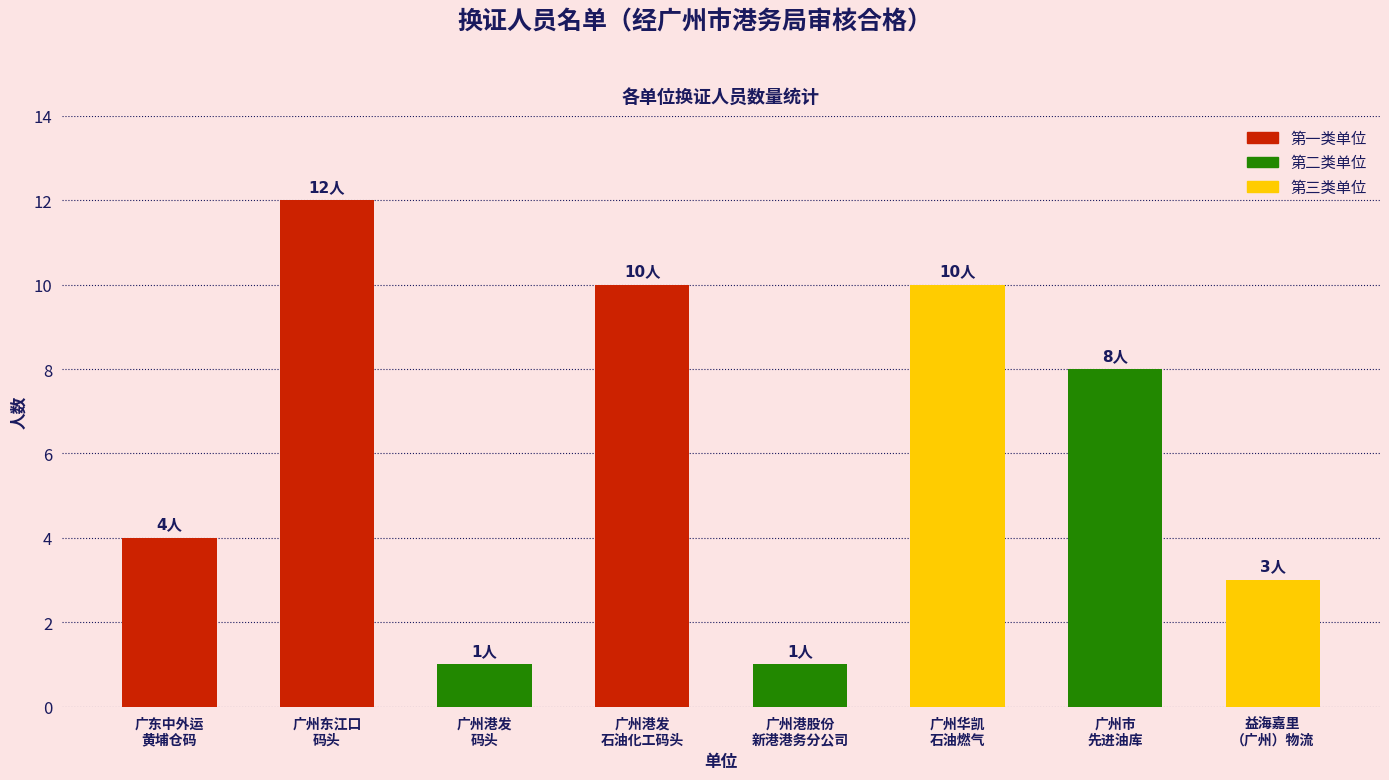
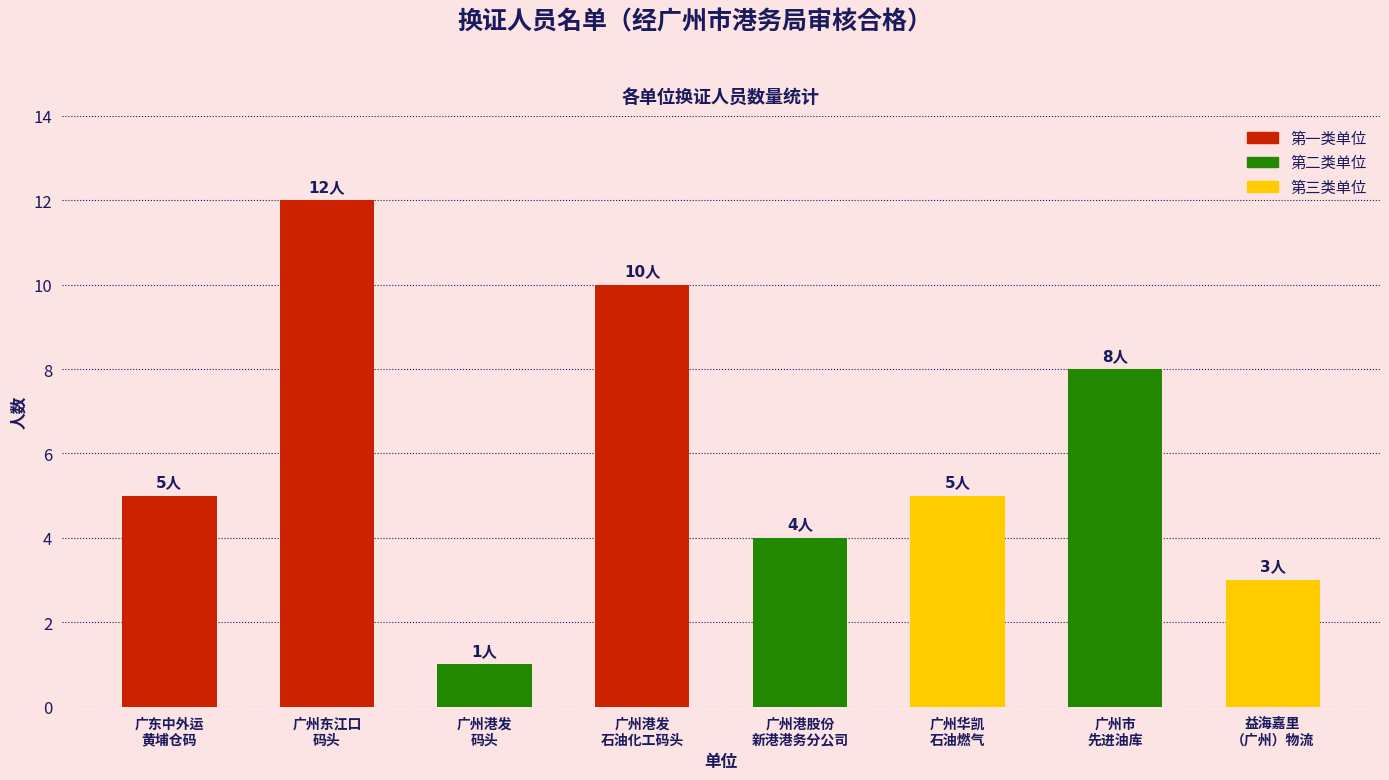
广东中外运 黄埔仓码: 4人 -> 5人
广州港股份 新港港务分公司: 1人 -> 4人
广州华凯 石油燃气: 10人 -> 5人
